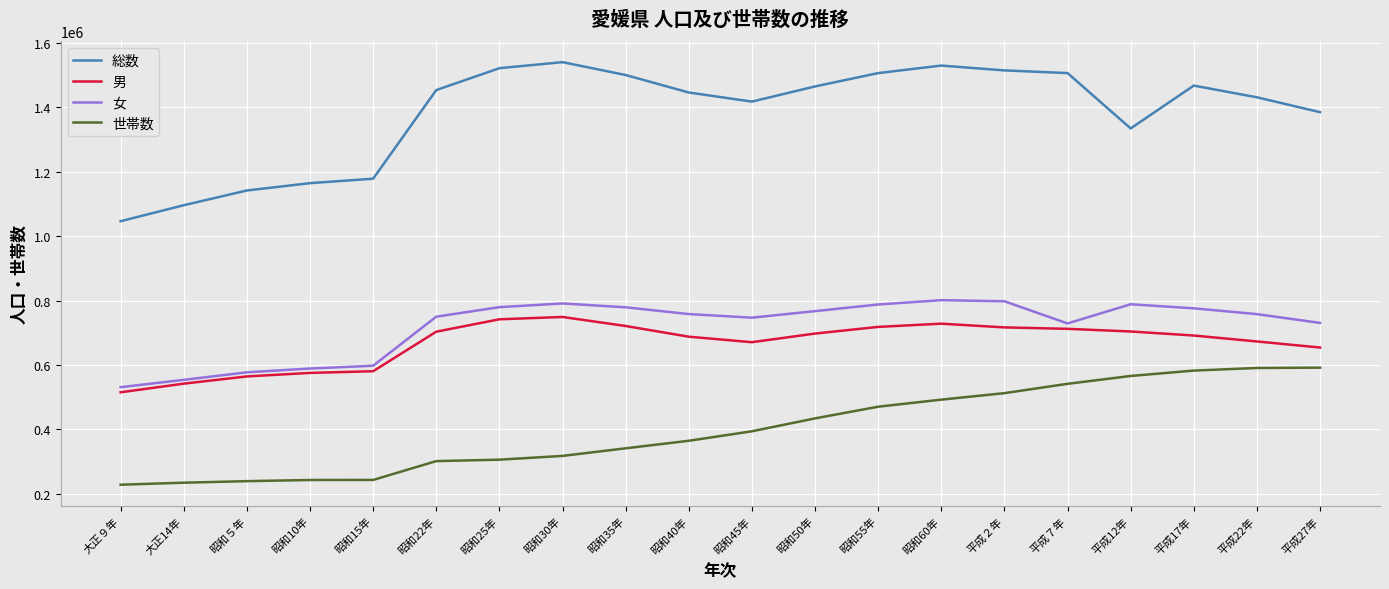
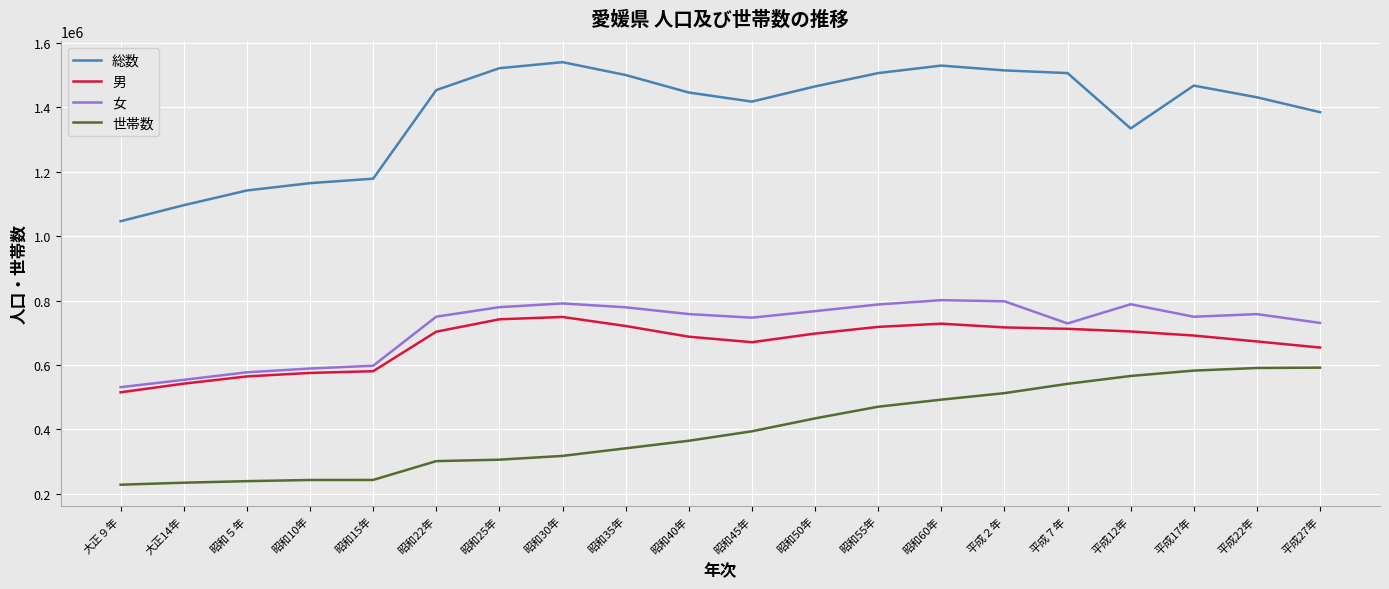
女, 平成17年: 780000 -> 750000
